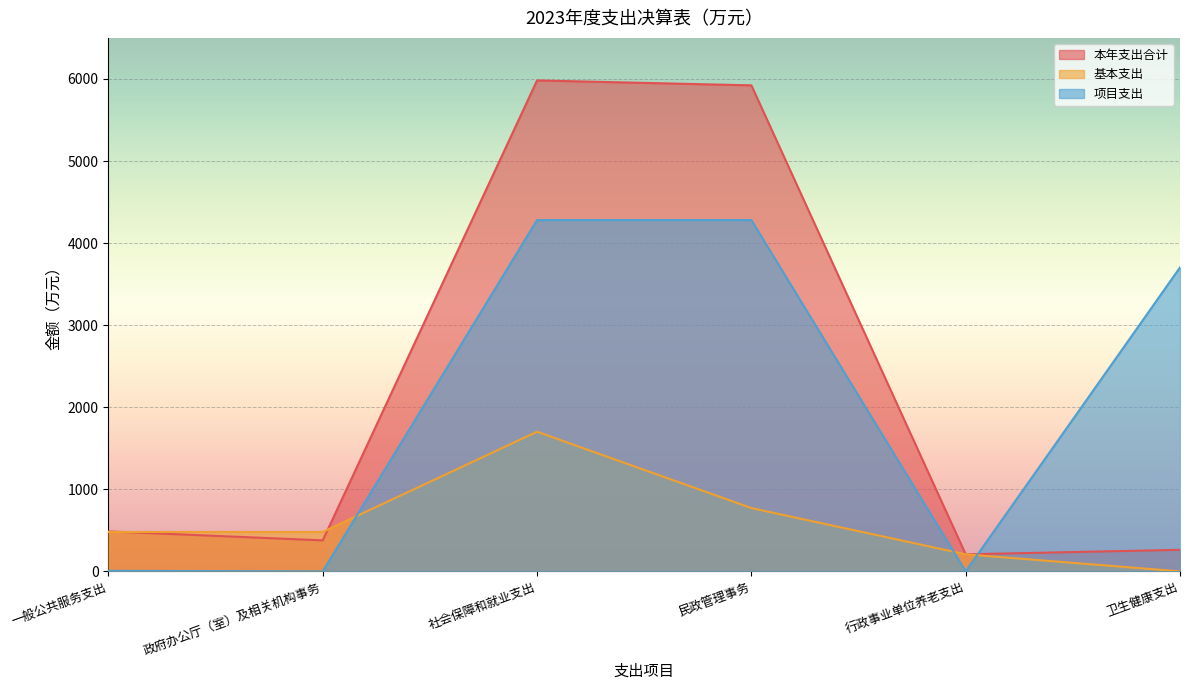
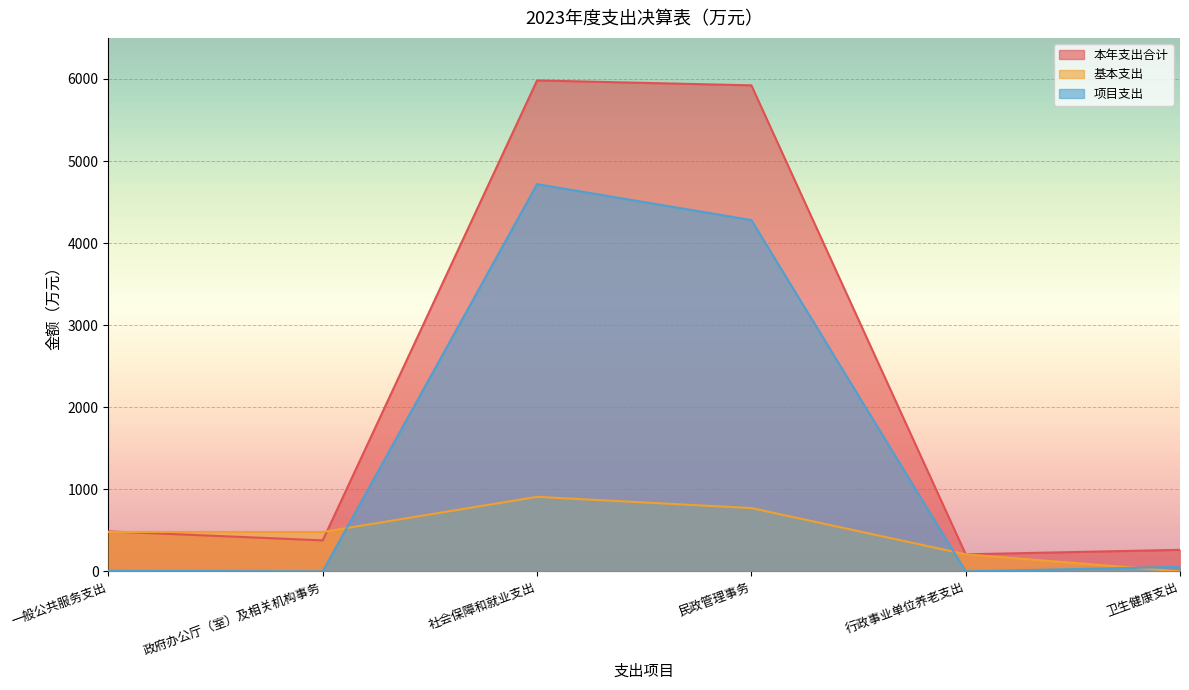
基本支出, 社会保障和就业支出: 1700 -> 900
项目支出, 社会保障和就业支出: 4300 -> 4700
项目支出, 卫生健康支出: 3700 -> 100
